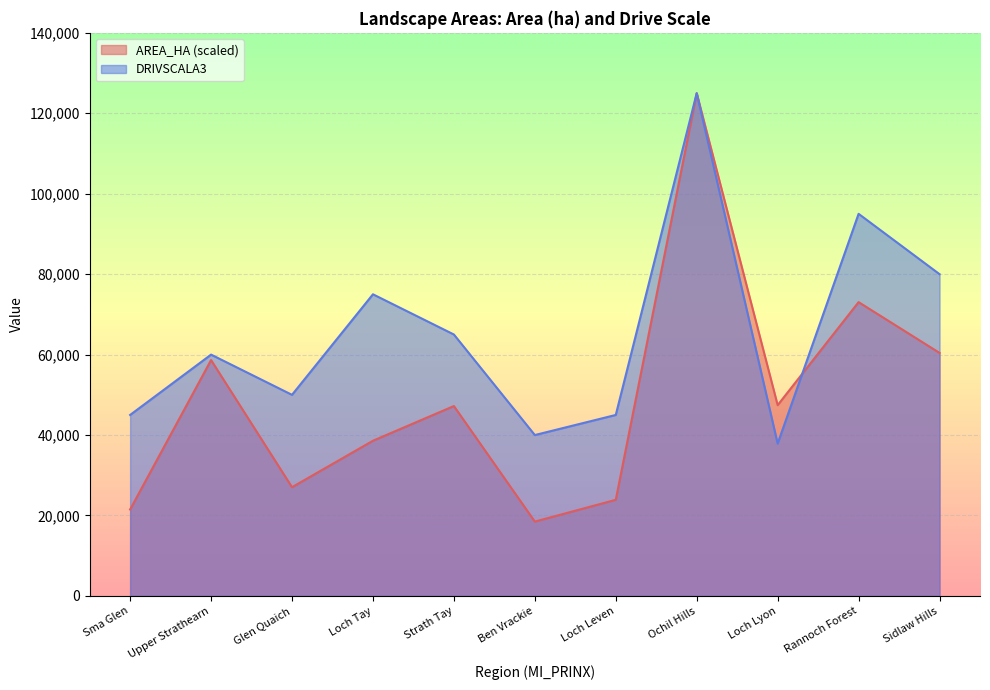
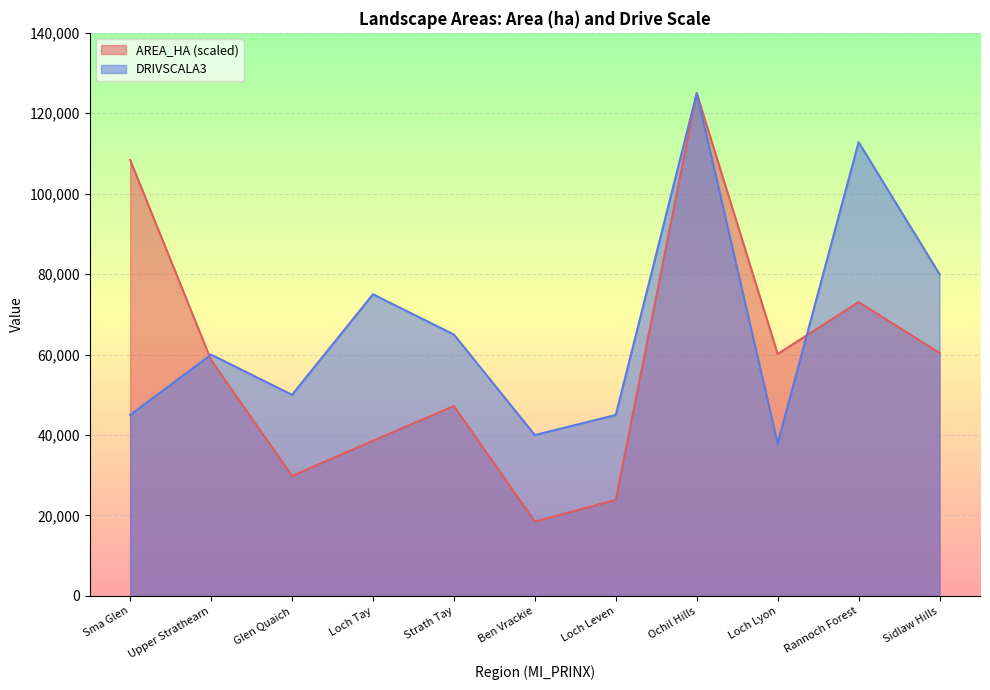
AREA_HA (scaled), Sma Glen: 21,000 -> 108,000
AREA_HA (scaled), Glen Quaich: 27,000 -> 30,000
AREA_HA (scaled), Loch Lyon: 47,000 -> 60,000
DRIVSCALA3, Rannoch Forest: 95,000 -> 113,000
